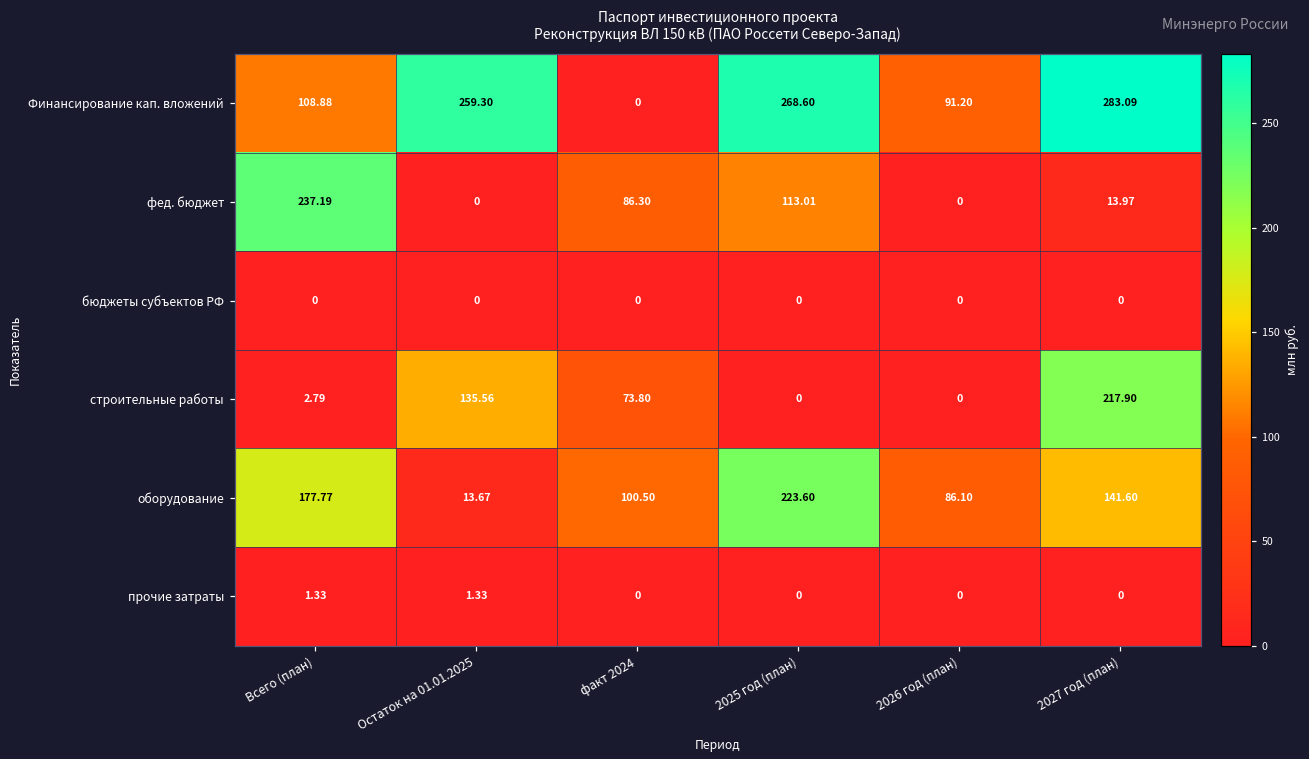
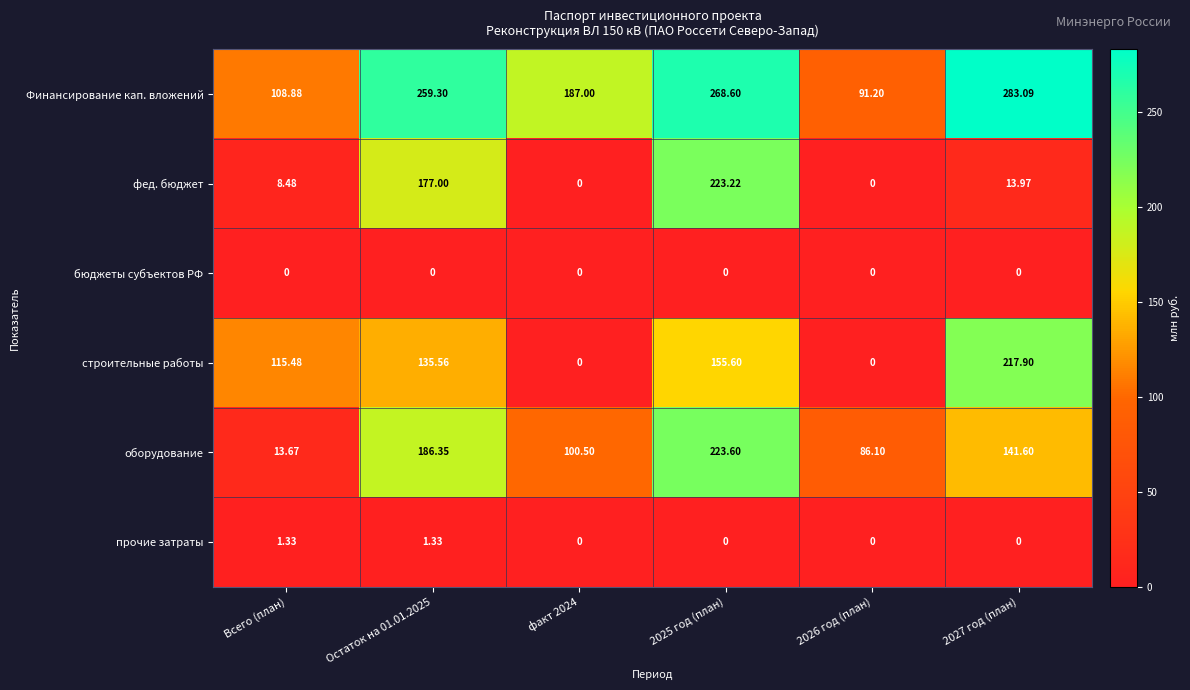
Финансирование кап. вложений, факт 2024: 0 -> 187.00
фед. бюджет, Всего (план): 237.19 -> 8.48
фед. бюджет, Остаток на 01.01.2025: 0 -> 177.00
фед. бюджет, факт 2024: 86.30 -> 0
фед. бюджет, 2025 год (план): 113.01 -> 223.22
строительные работы, Всего (план): 2.79 -> 115.48
строительные работы, факт 2024: 73.80 -> 0
строительные работы, 2025 год (план): 0 -> 155.60
оборудование, Всего (план): 177.77 -> 13.67
оборудование, Остаток на 01.01.2025: 13.67 -> 186.35
